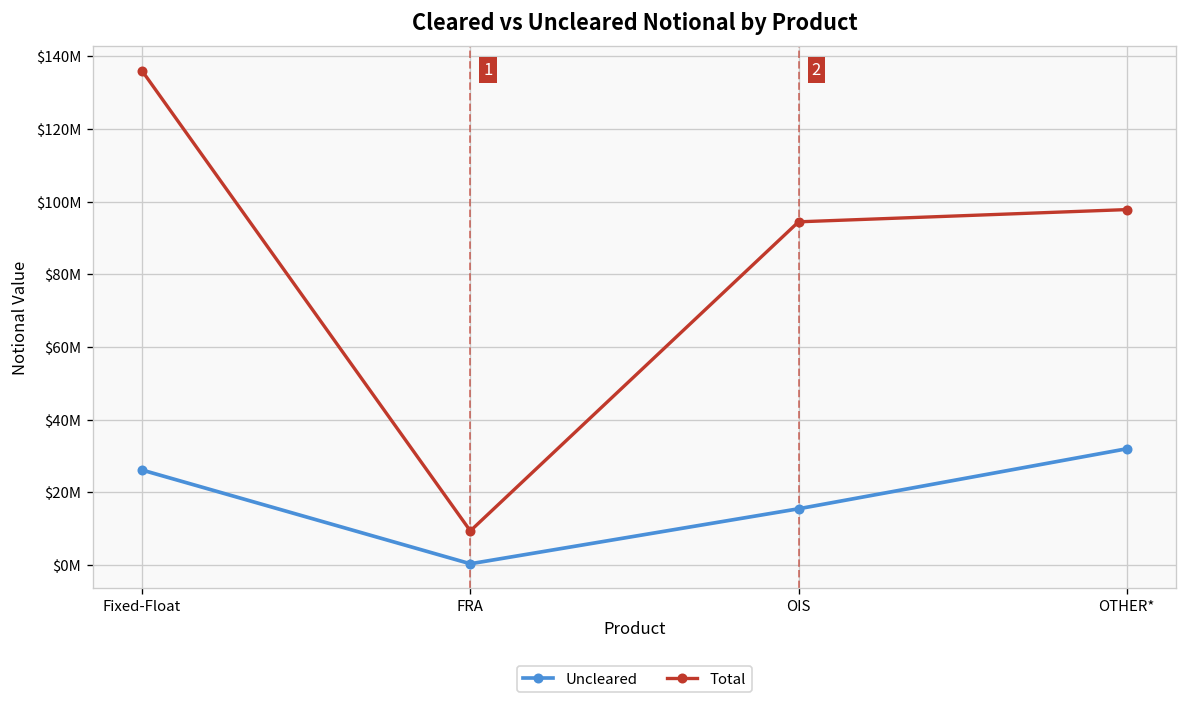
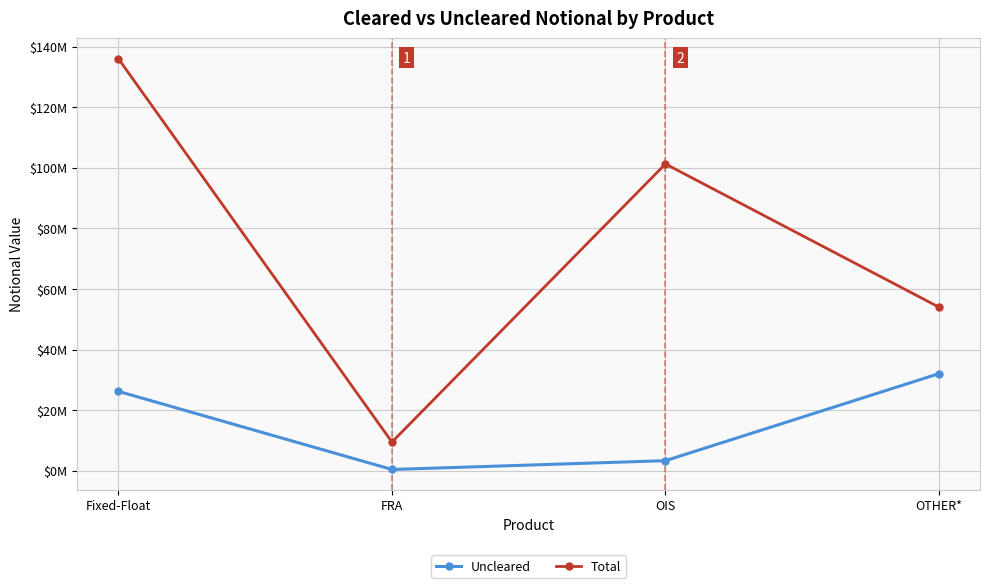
Uncleared, OIS: $16000000 -> $3000000
Total, OIS: $94000000 -> $101000000
Total, OTHER*: $98000000 -> $54000000
